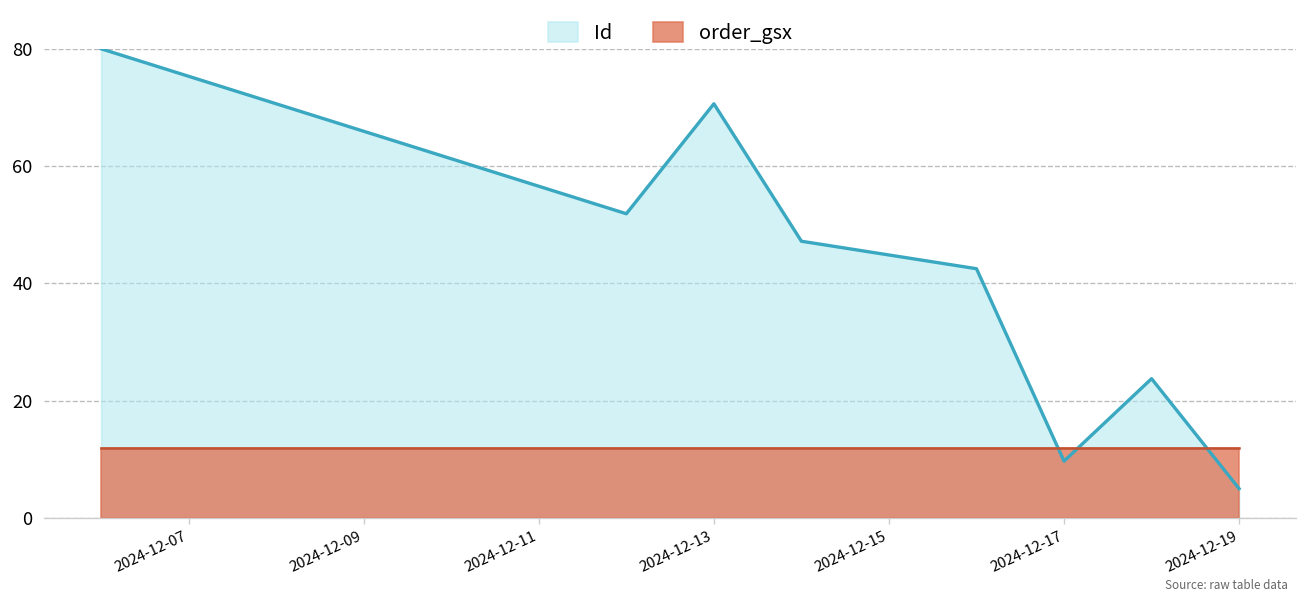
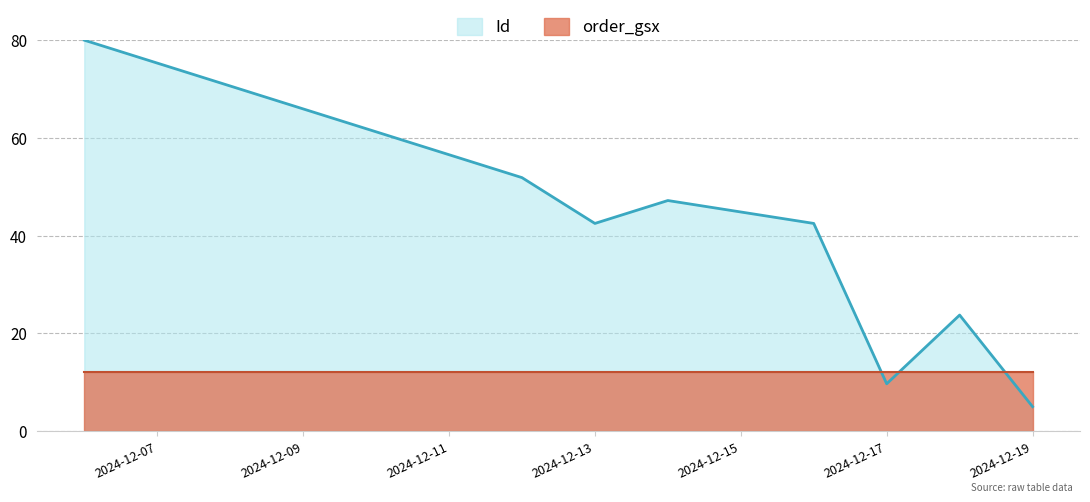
Id, 2024-12-13: 71 -> 43
